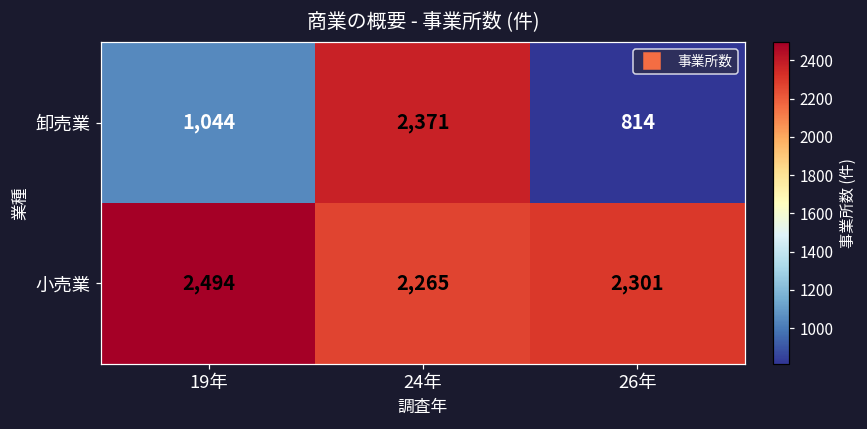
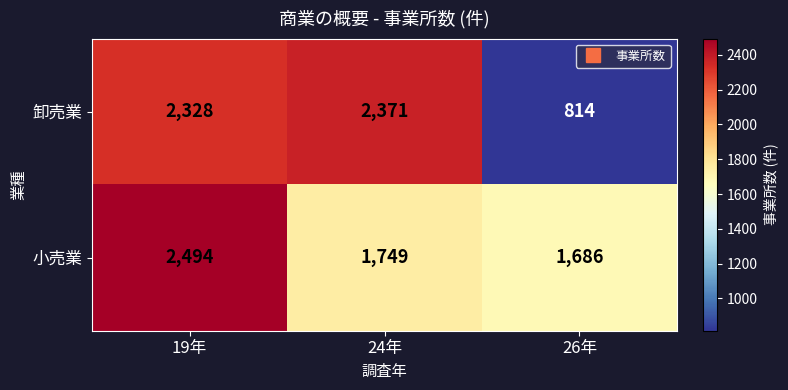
卸売業, 19年: 1,044 -> 2,328
小売業, 24年: 2,265 -> 1,749
小売業, 26年: 2,301 -> 1,686
